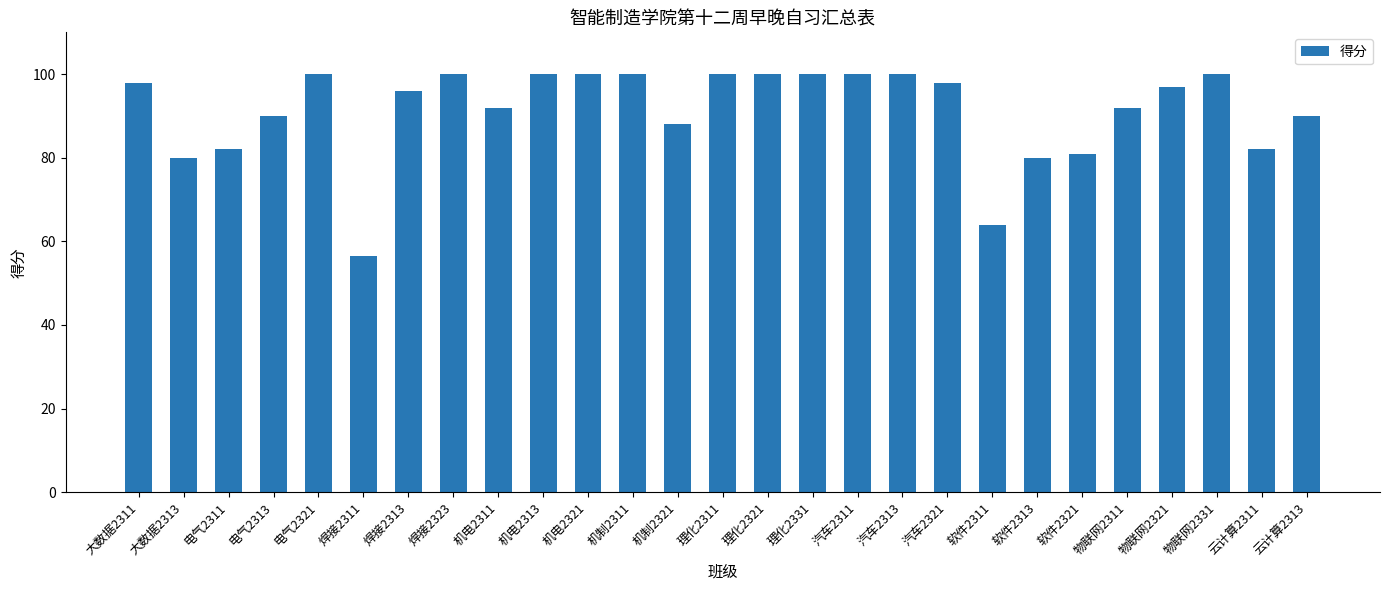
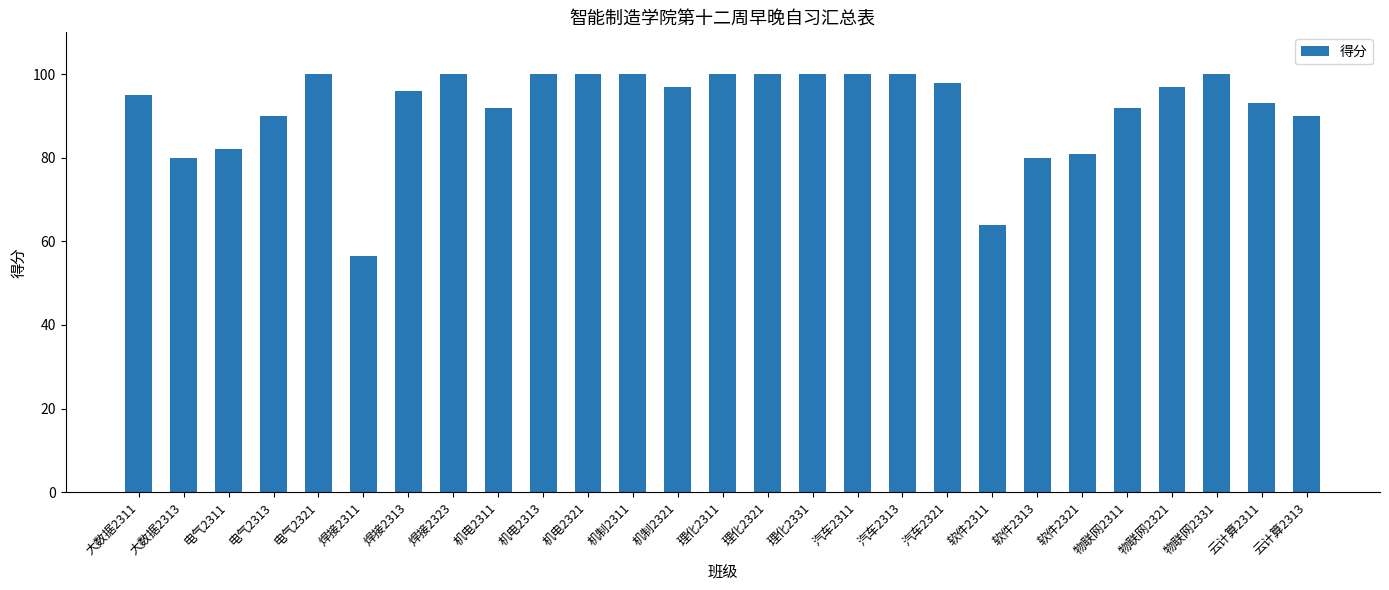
大数据2311: 98 -> 95
机制2321: 88 -> 97
云计算2311: 82 -> 93
